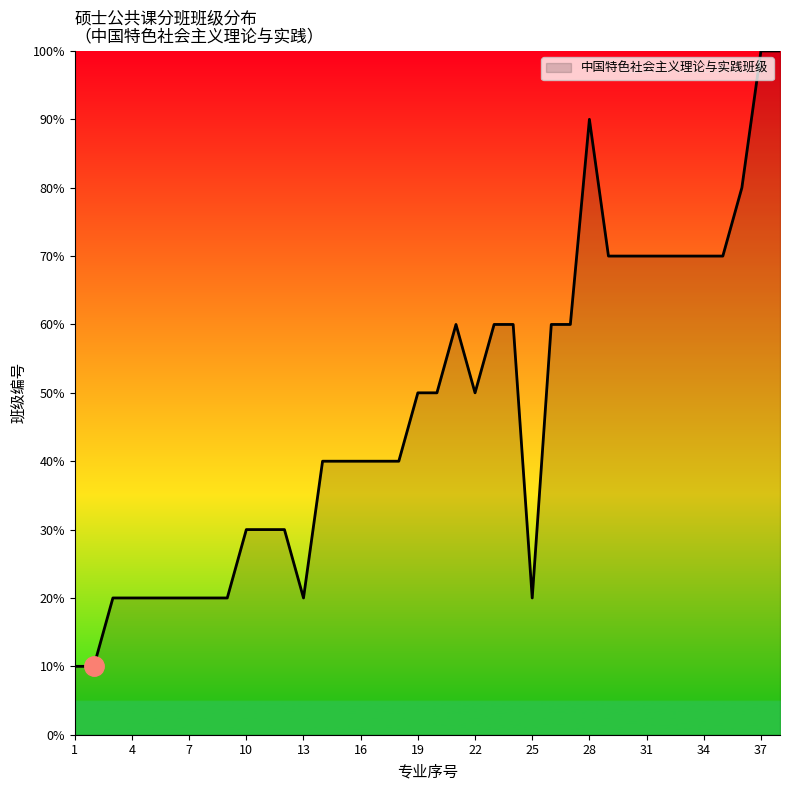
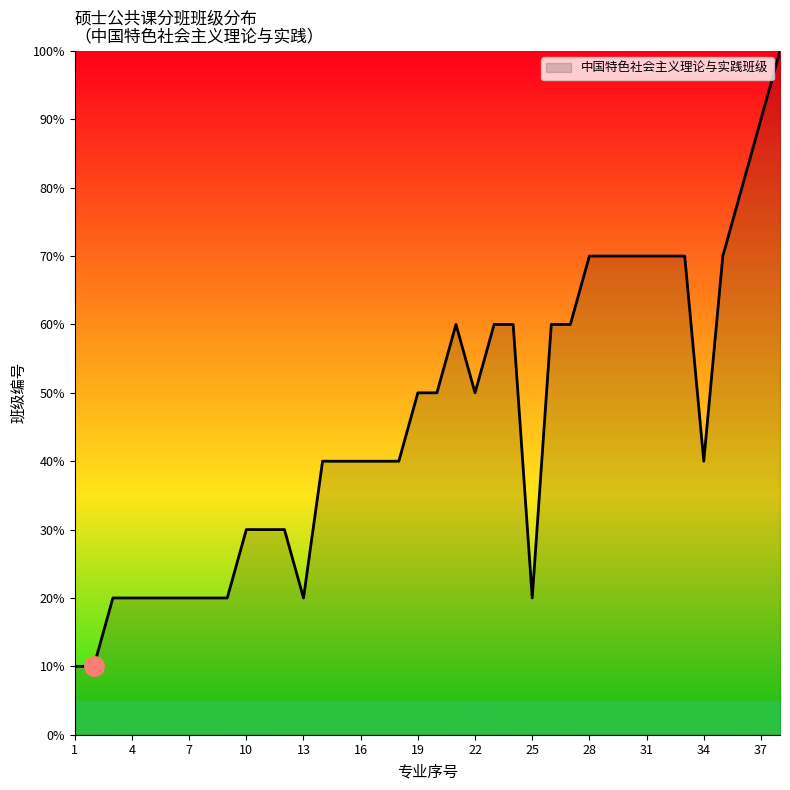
中国特色社会主义理论与实践班级, 28: 90% -> 70%
中国特色社会主义理论与实践班级, 34: 70% -> 40%
中国特色社会主义理论与实践班级, 37: 100% -> 90%
